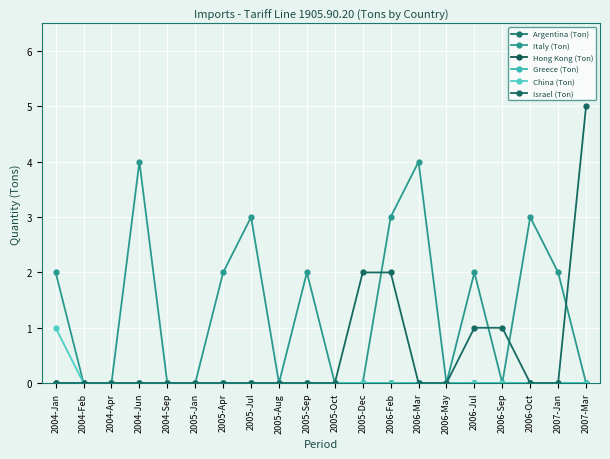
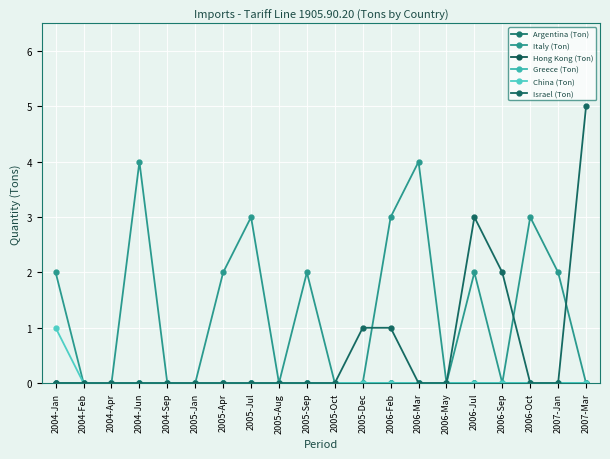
Israel (Ton), 2005-Dec: 2 -> 1
Israel (Ton), 2006-Feb: 2 -> 1
Israel (Ton), 2006-Jul: 1 -> 3
Israel (Ton), 2006-Sep: 1 -> 2
